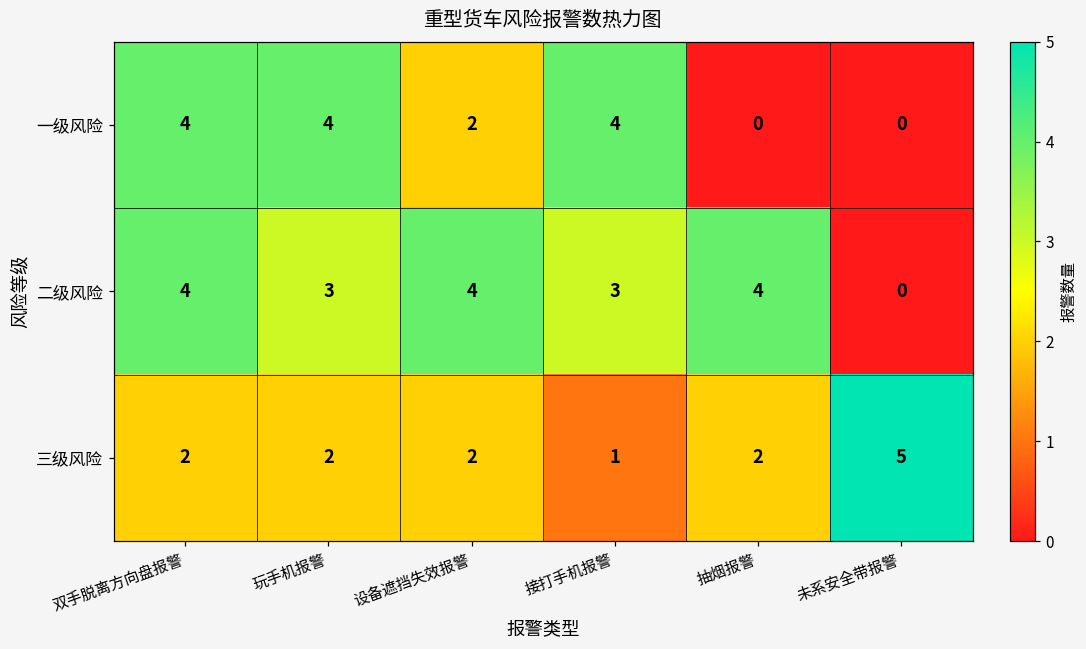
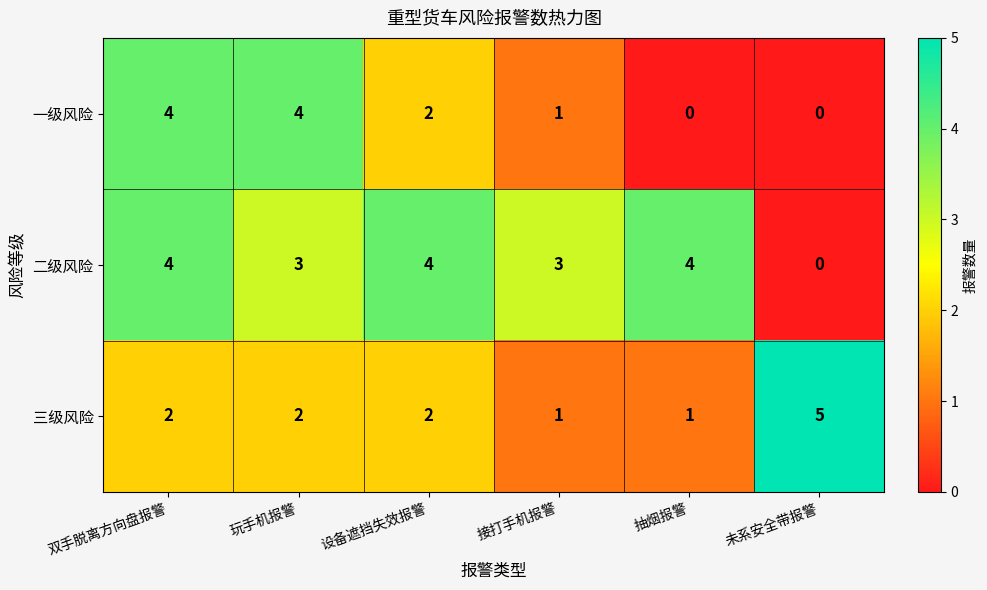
一级风险, 接打手机报警: 4 -> 1
三级风险, 抽烟报警: 2 -> 1
